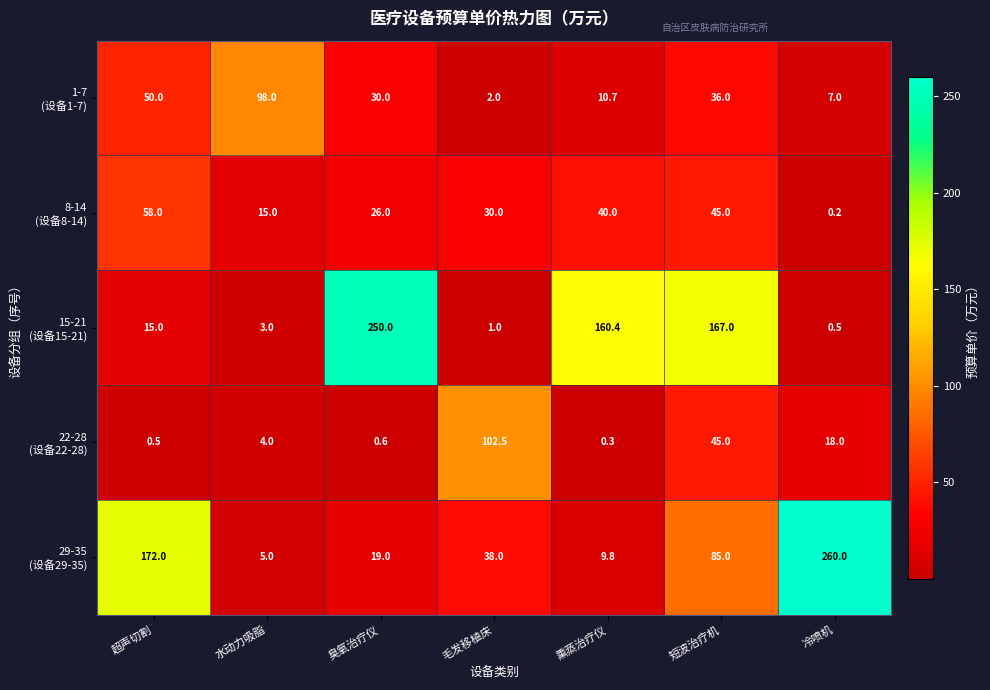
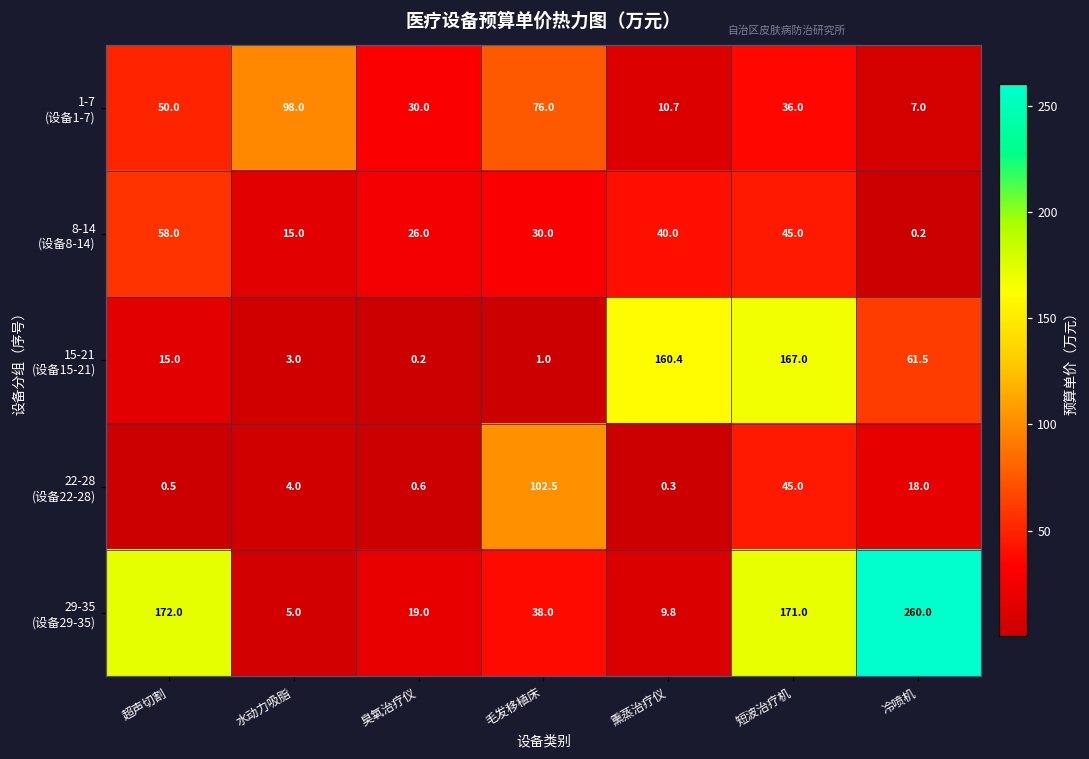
1-7 (设备1-7), 毛发移植床: 2.0 -> 76.0
15-21 (设备15-21), 臭氧治疗仪: 250.0 -> 0.2
15-21 (设备15-21), 冷喷机: 0.5 -> 61.5
29-35 (设备29-35), 短波治疗机: 85.0 -> 171.0
